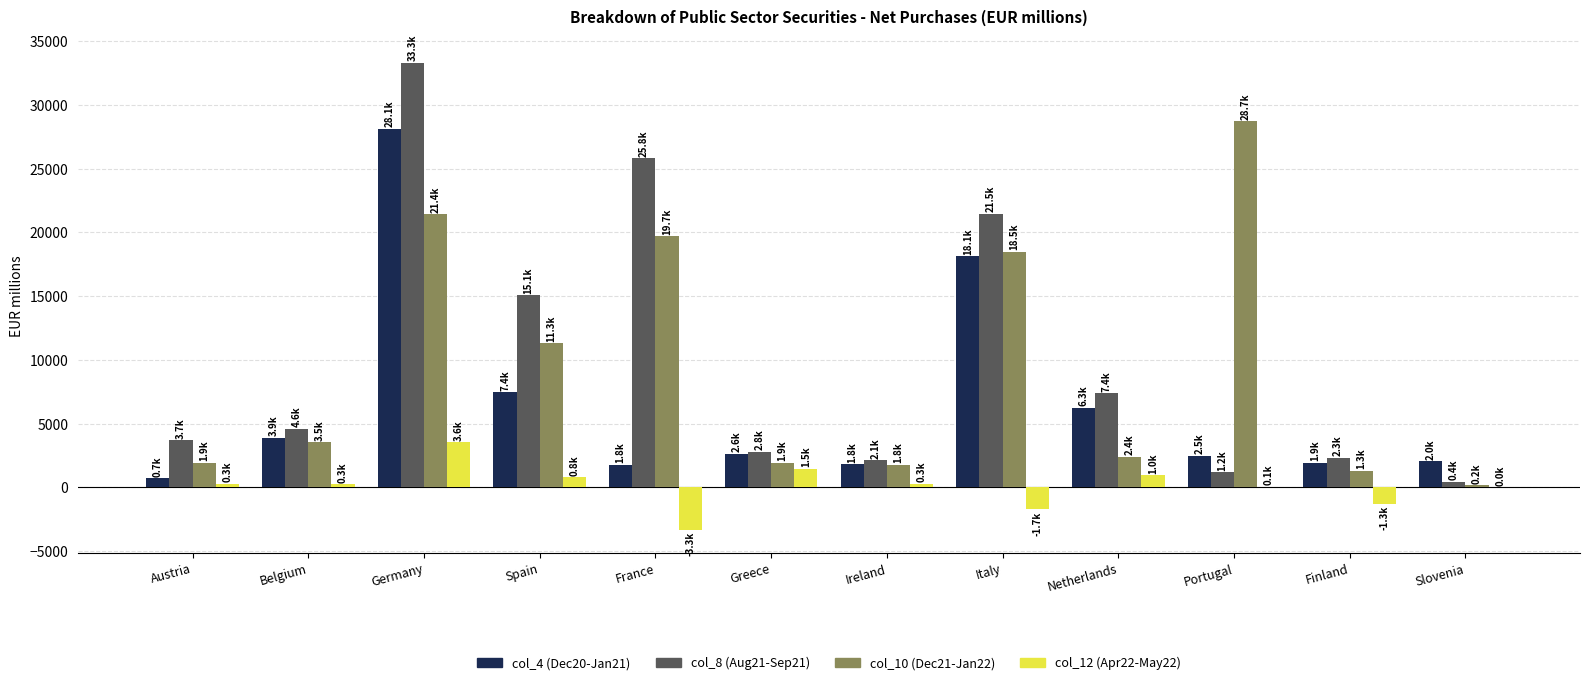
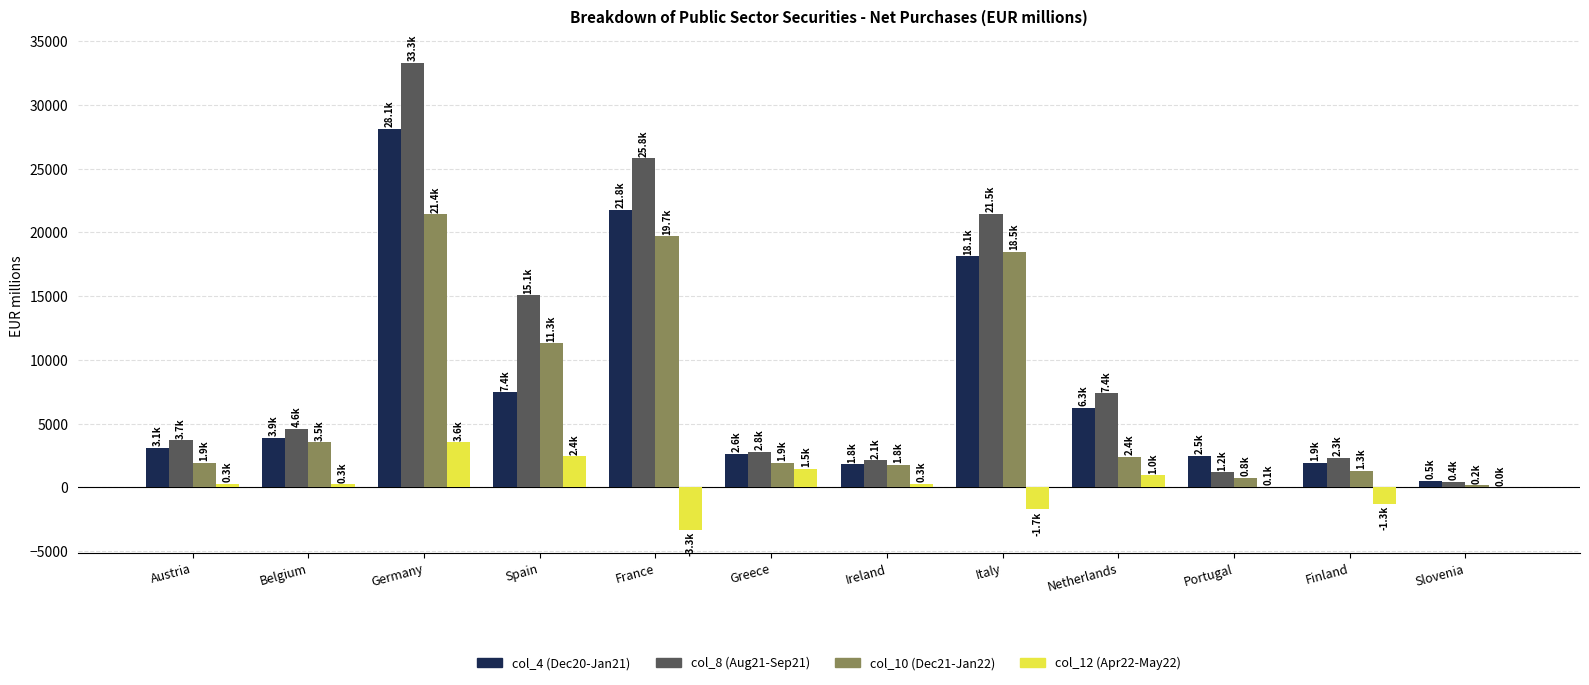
col_4 (Dec20-Jan21), Austria: 0.7k -> 3.1k
col_12 (Apr22-May22), Spain: 0.8k -> 2.4k
col_4 (Dec20-Jan21), France: 1.8k -> 21.8k
col_10 (Dec21-Jan22), Portugal: 28.7k -> 0.8k
col_4 (Dec20-Jan21), Slovenia: 2.0k -> 0.5k
